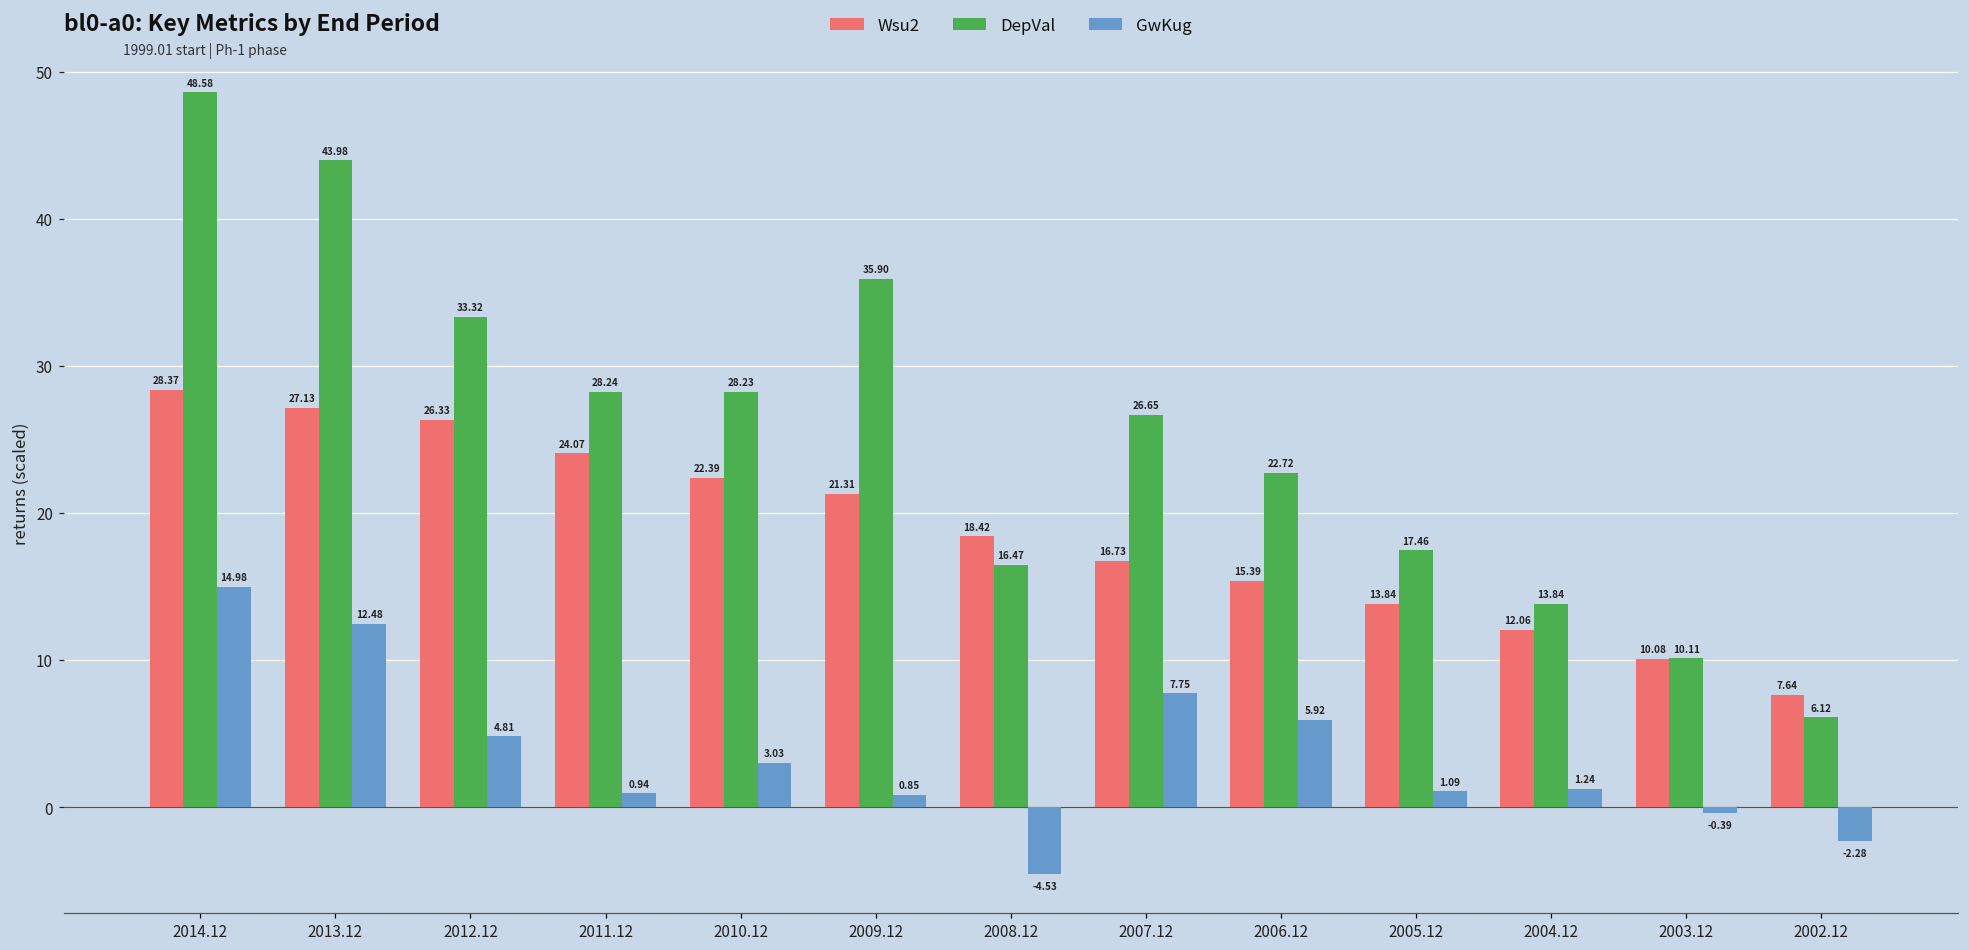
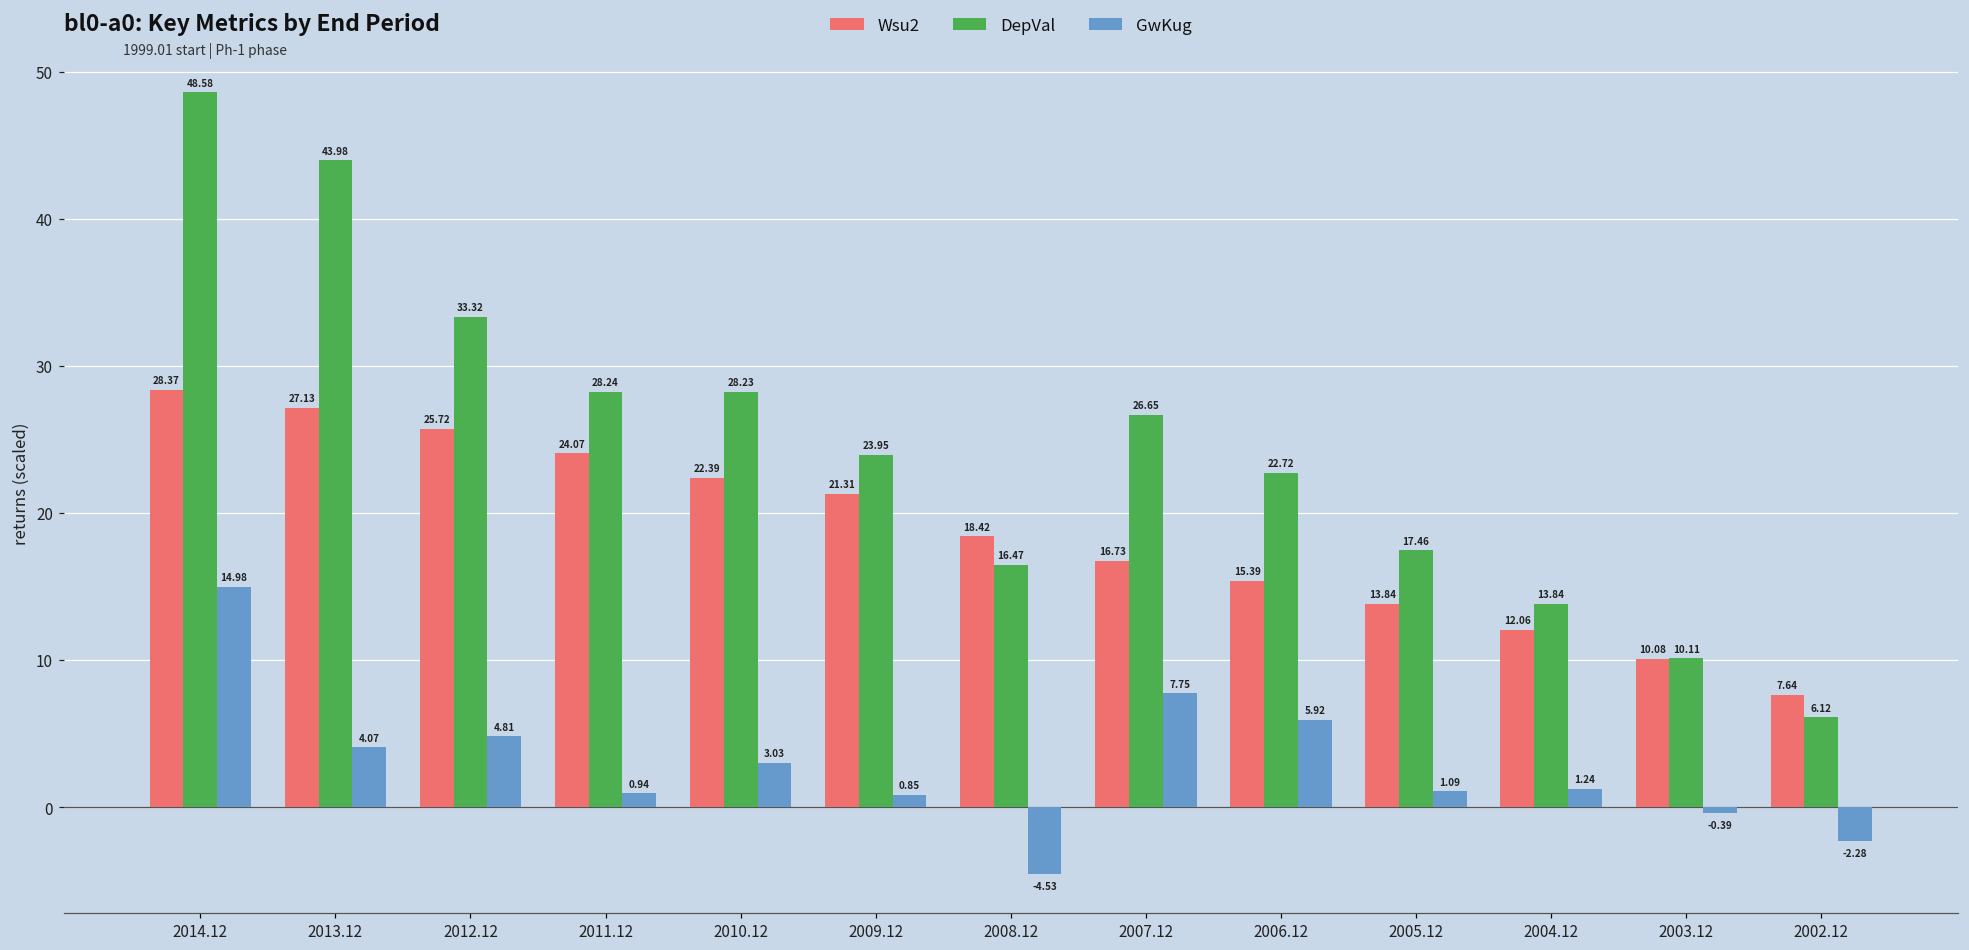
GwKug, 2013.12: 12.48 -> 4.07
Wsu2, 2012.12: 26.33 -> 25.72
DepVal, 2009.12: 35.90 -> 23.95
